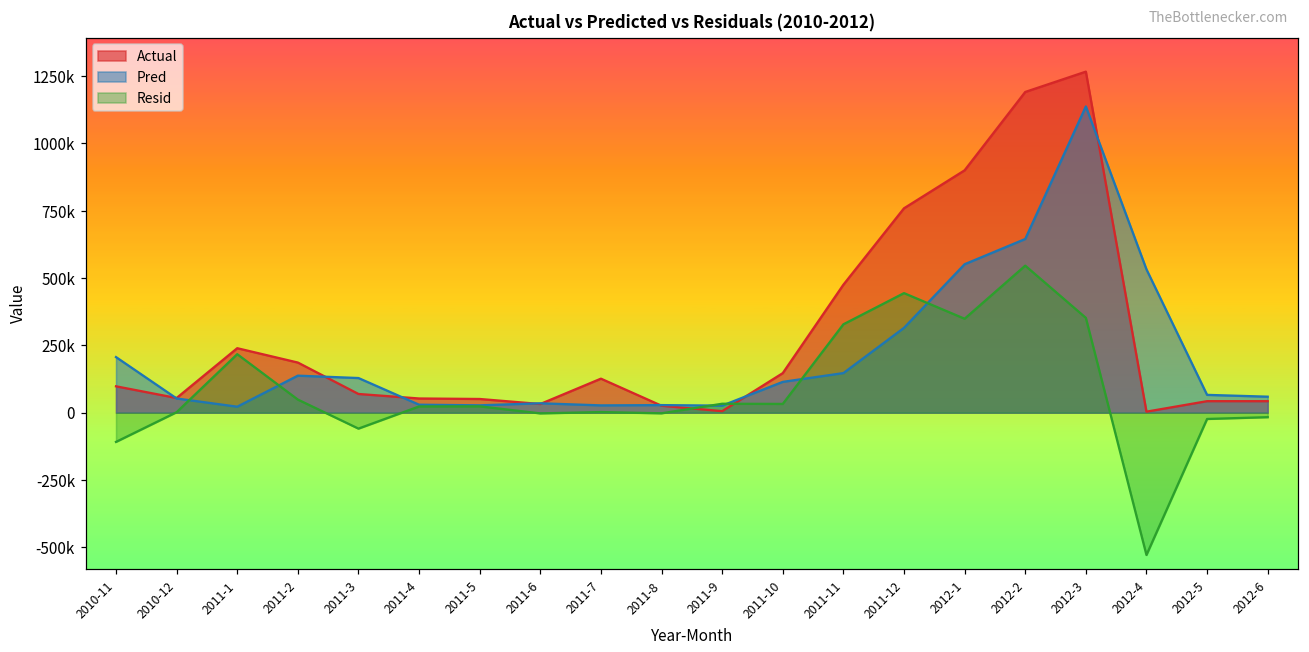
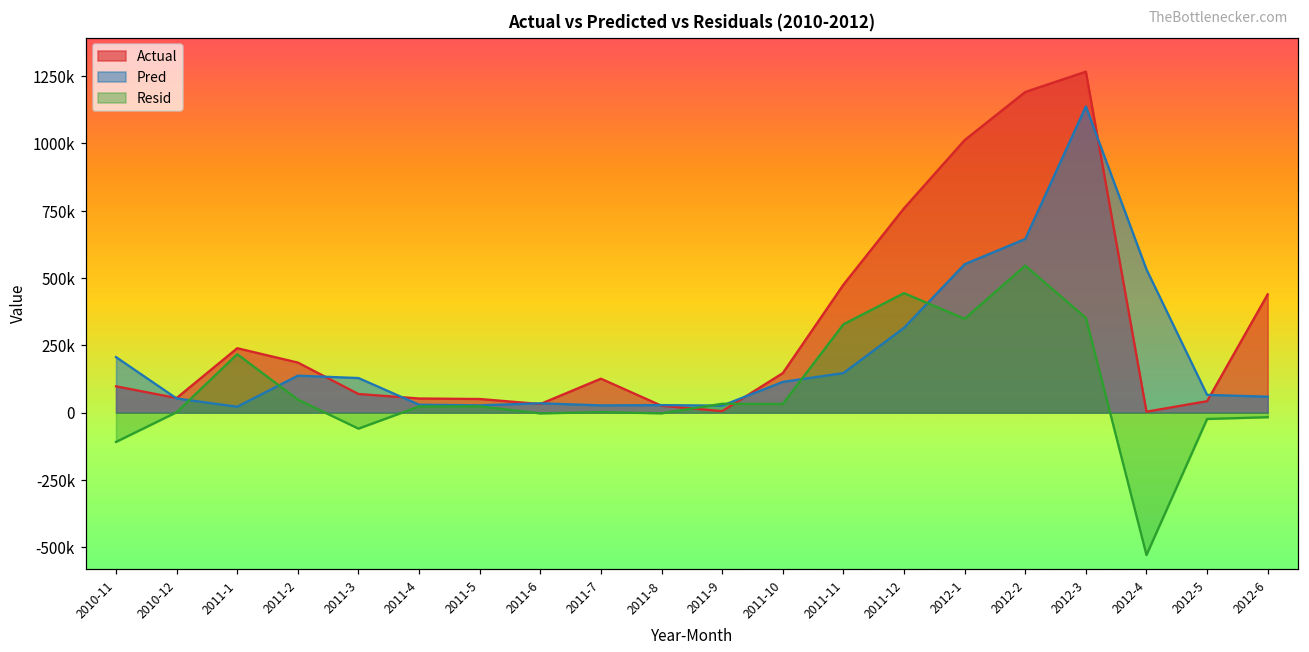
Actual, 2012-1: 900000 -> 1010000
Actual, 2012-6: 40000 -> 440000
